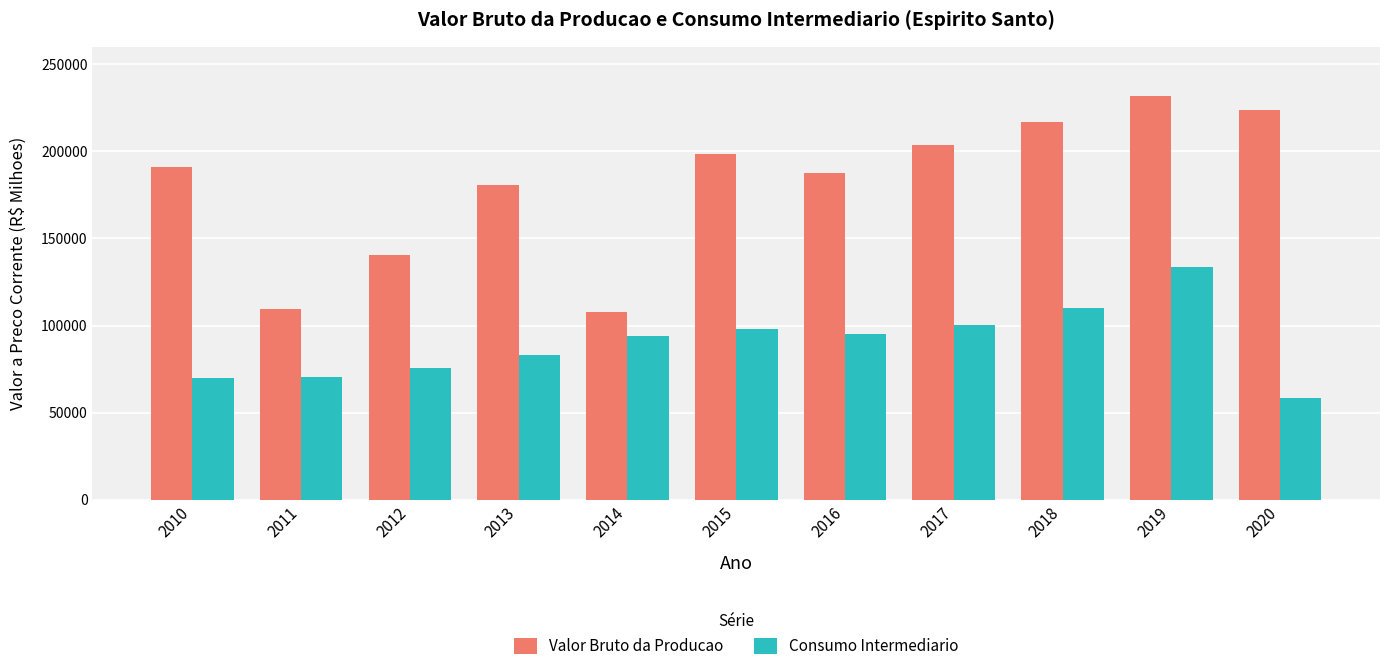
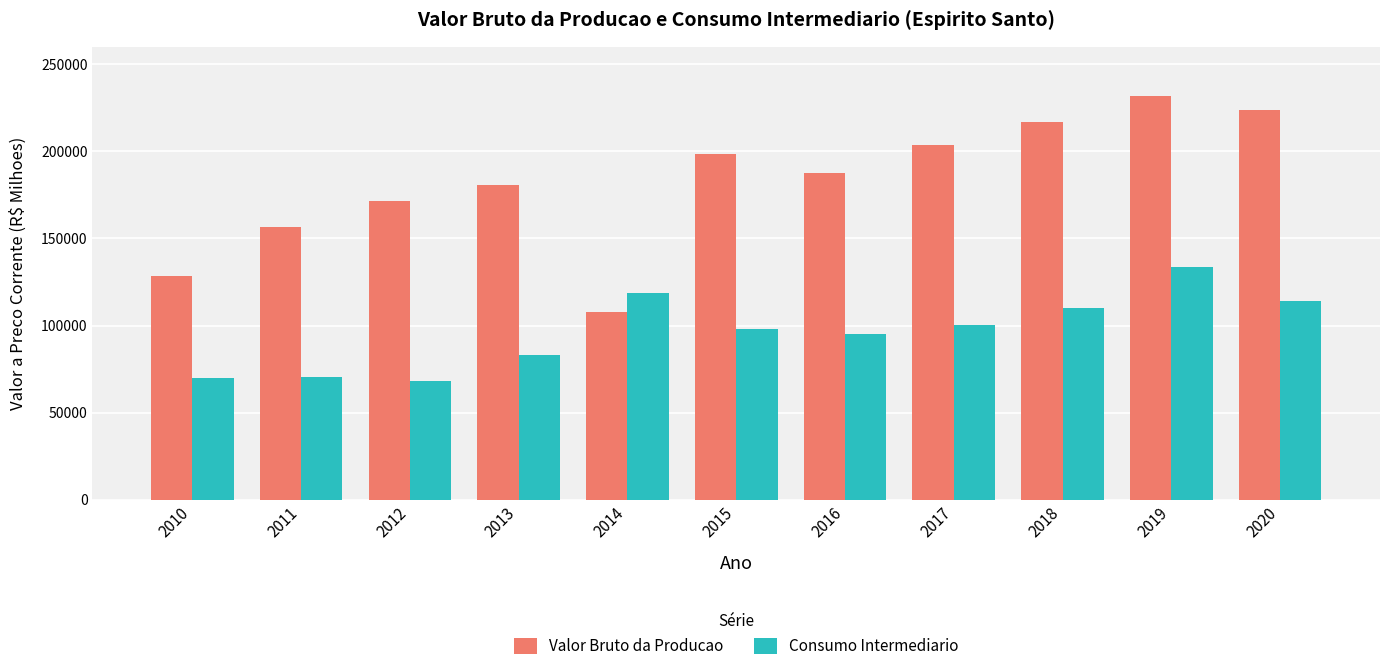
Valor Bruto da Producao, 2010: 191000 -> 128000
Valor Bruto da Producao, 2011: 110000 -> 157000
Valor Bruto da Producao, 2012: 141000 -> 171000
Consumo Intermediario, 2012: 76000 -> 68000
Consumo Intermediario, 2014: 94000 -> 119000
Consumo Intermediario, 2020: 59000 -> 114000
